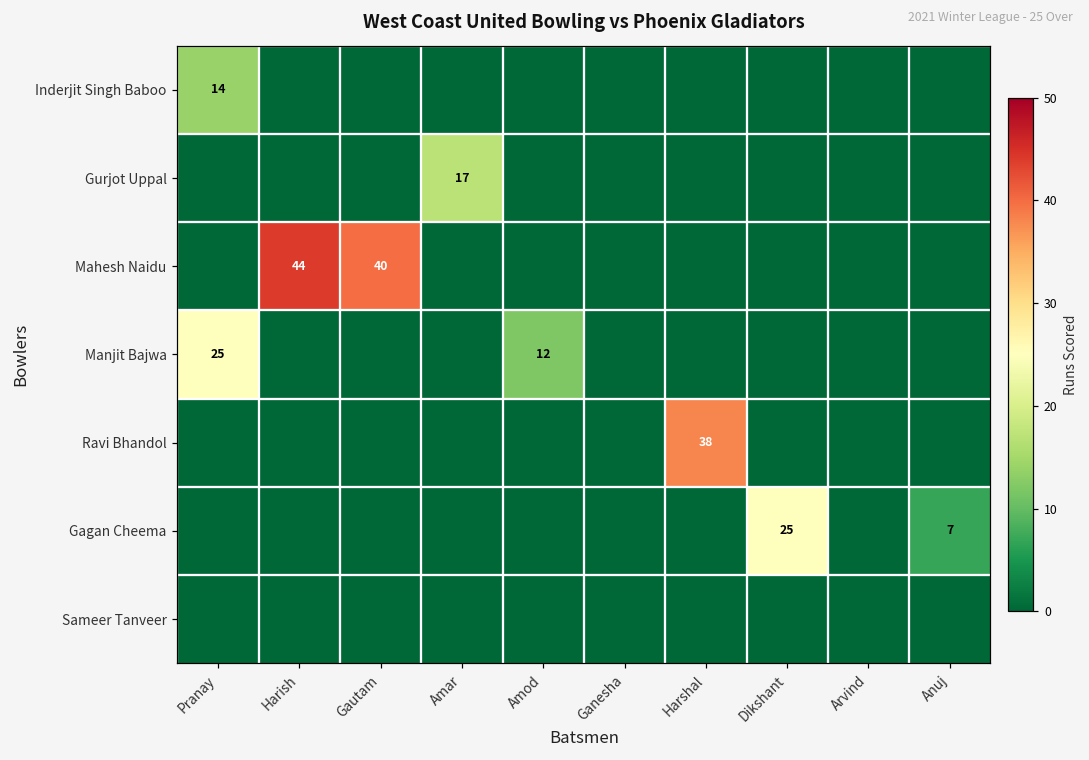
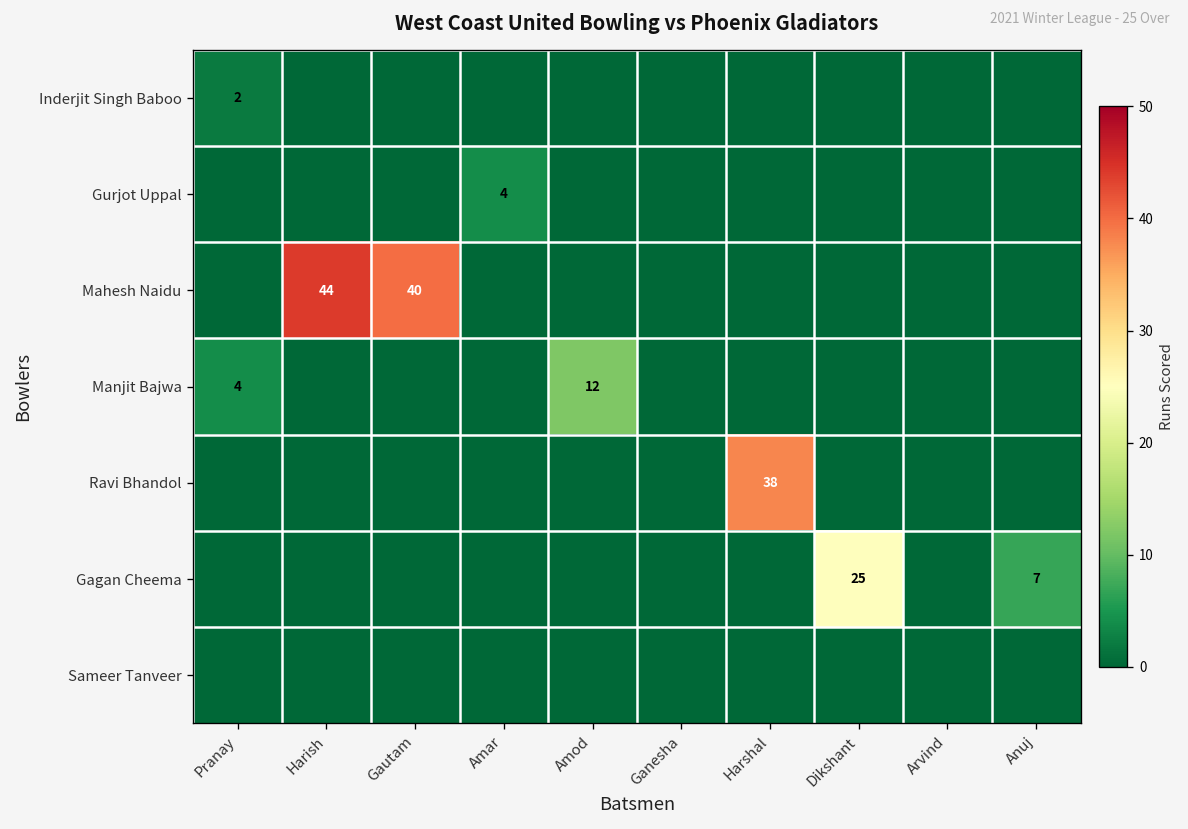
Inderjit Singh Baboo, Pranay: 14 -> 2
Gurjot Uppal, Amar: 17 -> 4
Manjit Bajwa, Pranay: 25 -> 4
